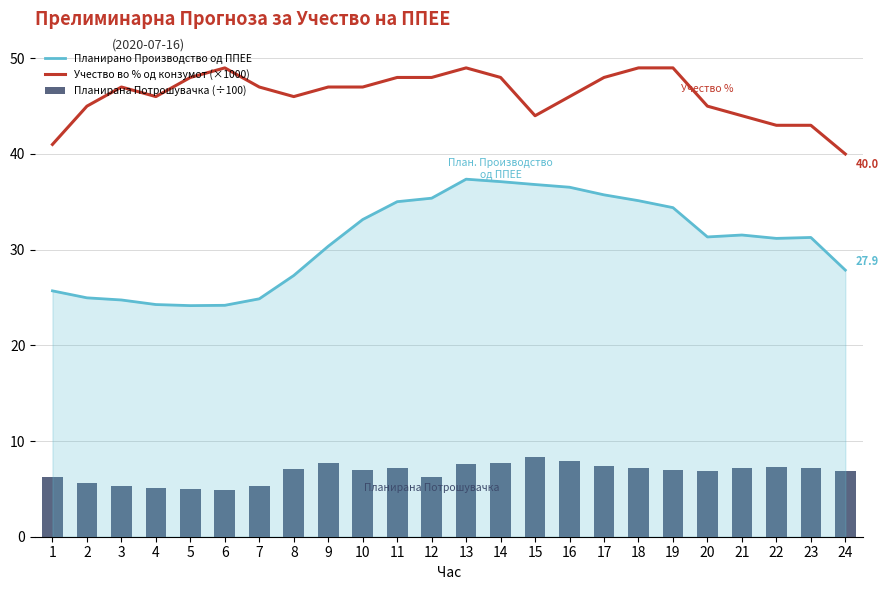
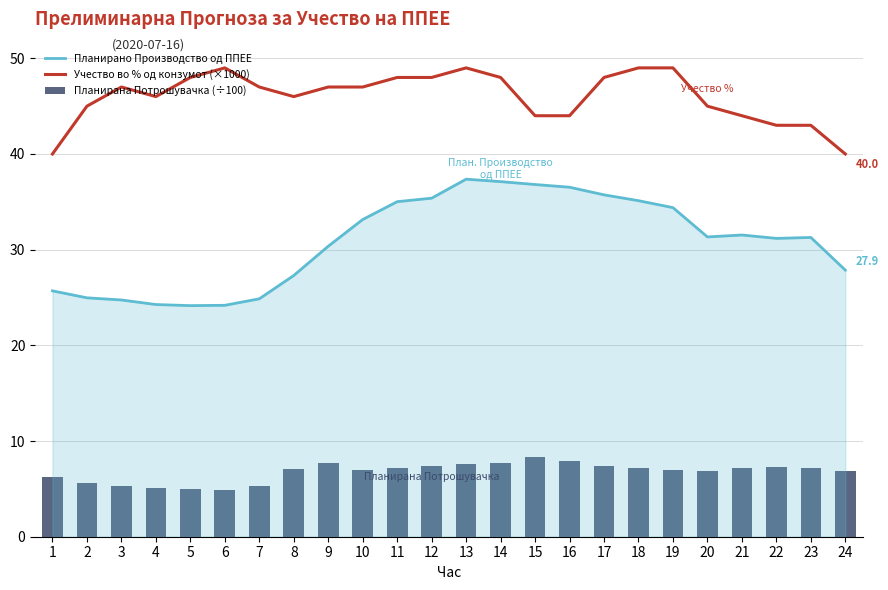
Учество во % од конзумот (×1000), 1: 41 -> 40
Планирана Потрошувачка (÷100), 12: 6 -> 7
Учество во % од конзумот (×1000), 16: 46 -> 44
